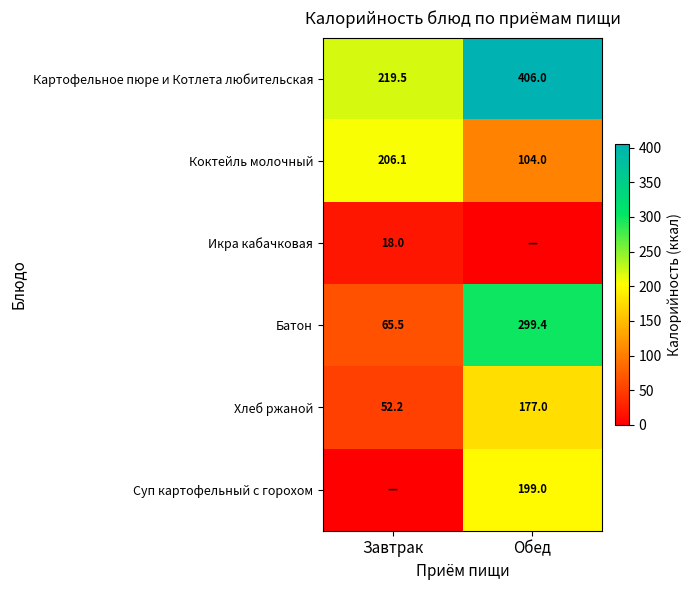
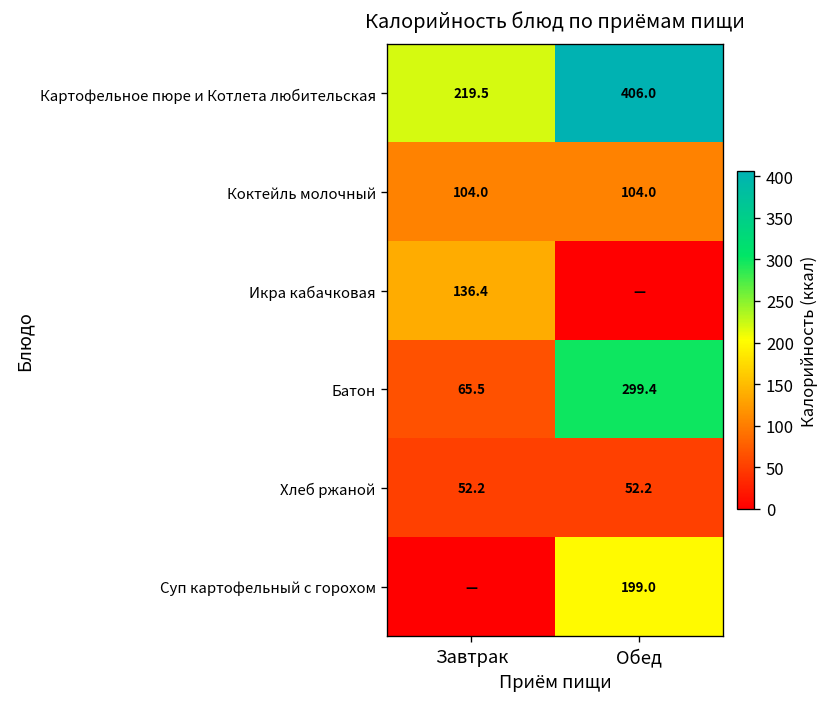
Коктейль молочный, Завтрак: 206.1 -> 104.0
Икра кабачковая, Завтрак: 18.0 -> 136.4
Хлеб ржаной, Обед: 177.0 -> 52.2
